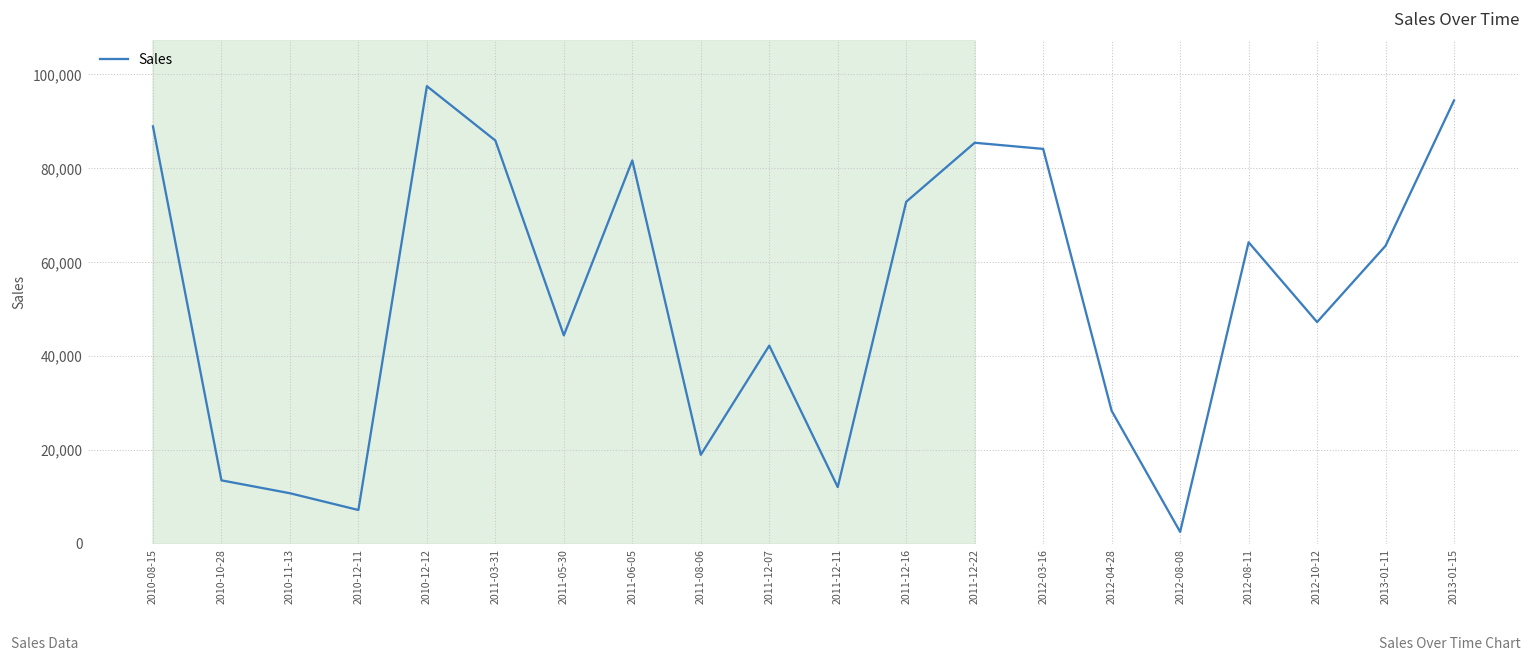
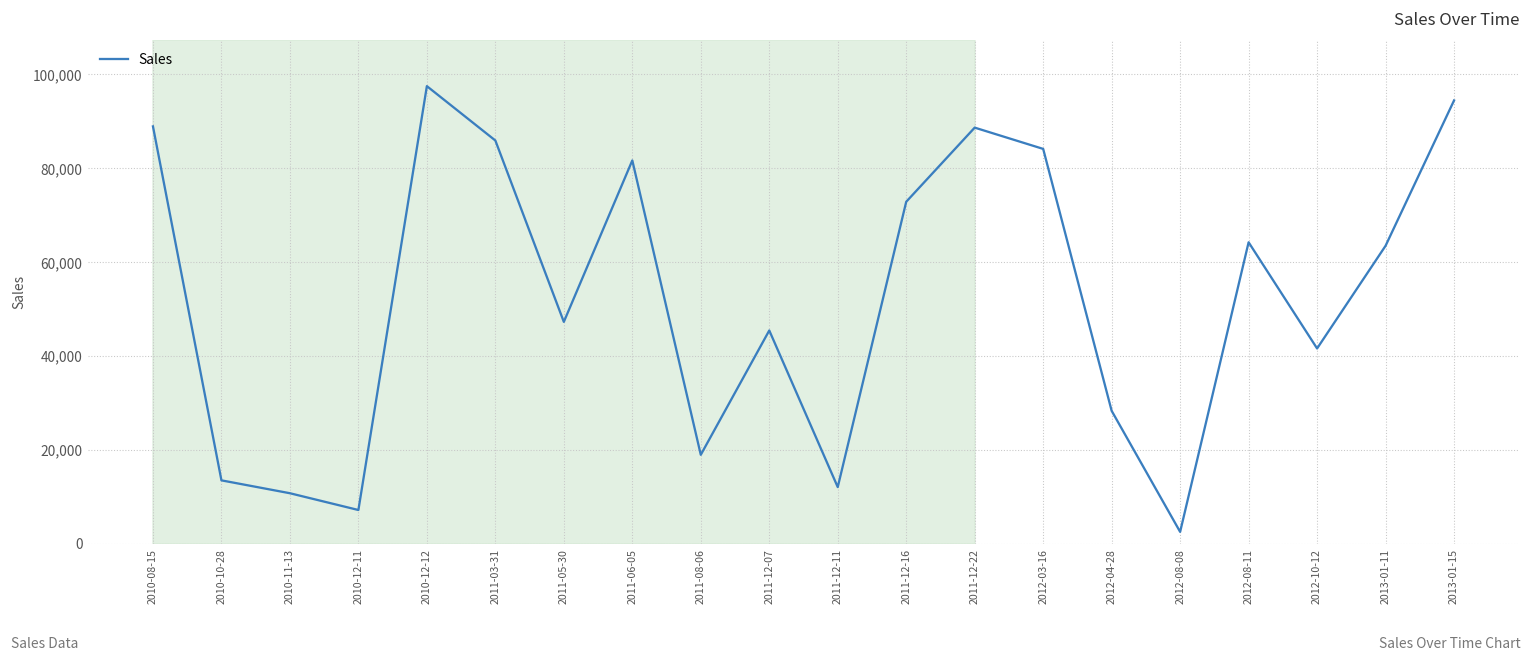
2011-05-30: 44,000 -> 47,000
2011-12-07: 42,000 -> 45,000
2011-12-22: 85,000 -> 89,000
2012-10-12: 47,000 -> 42,000
